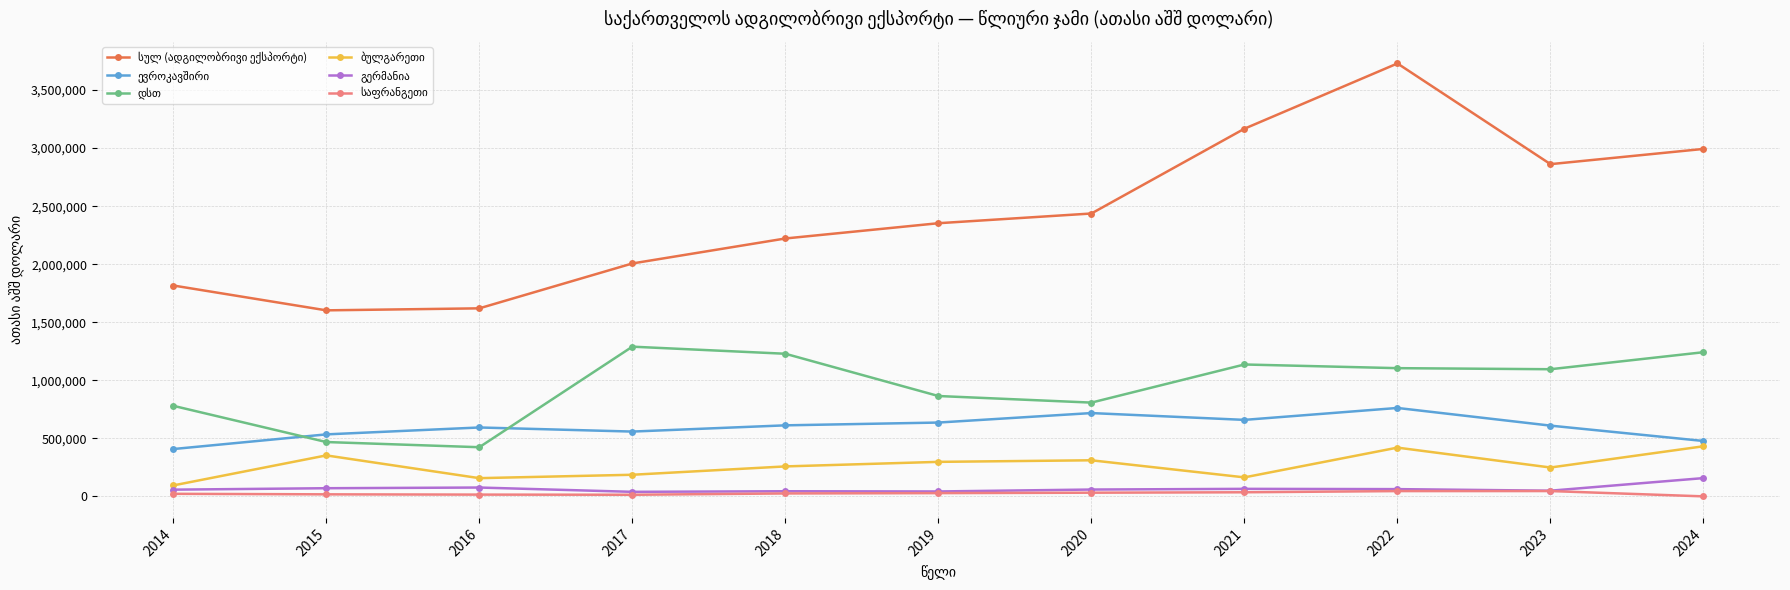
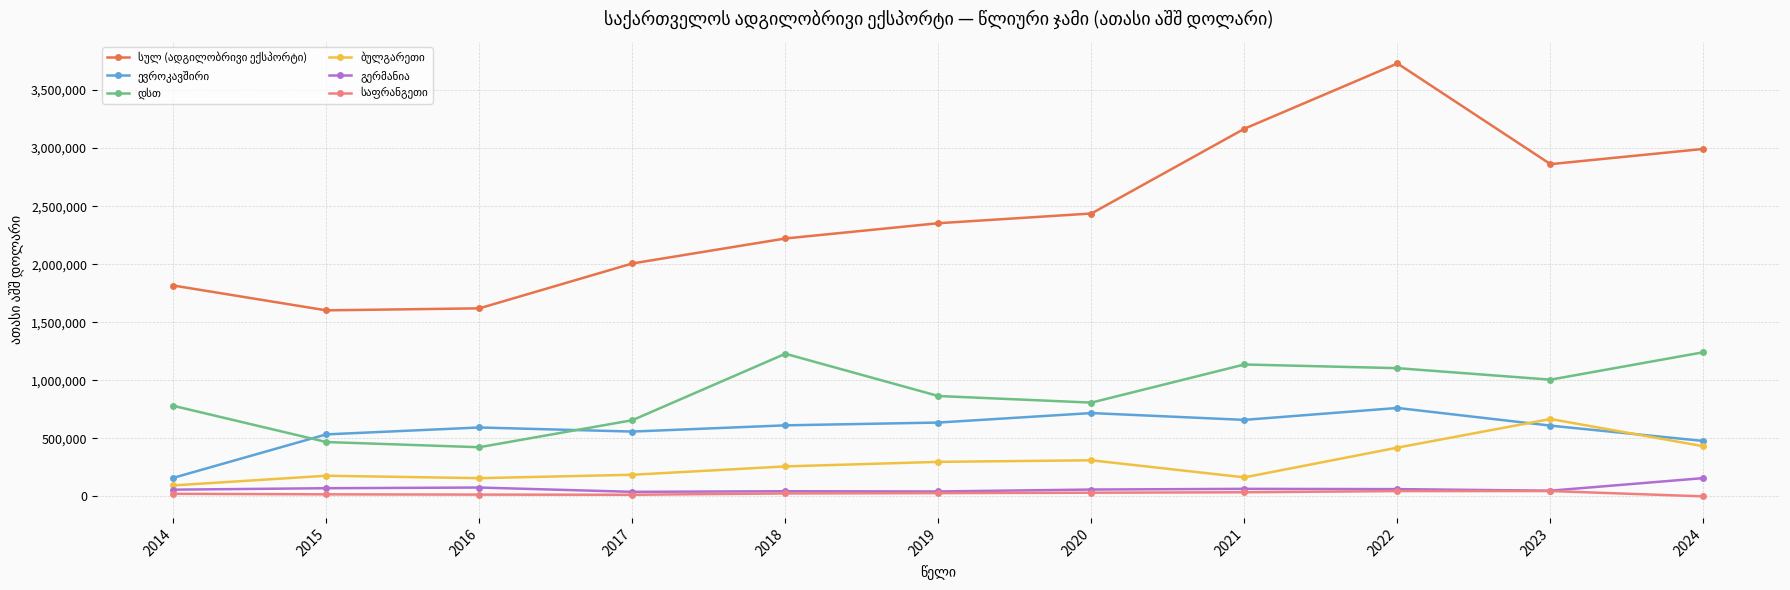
ევროკავშირი, 2014: 410,000 -> 160,000
ბულგარეთი, 2015: 350,000 -> 180,000
დსთ, 2017: 1,290,000 -> 660,000
დსთ, 2023: 1,100,000 -> 1,010,000
ბულგარეთი, 2023: 250,000 -> 670,000
